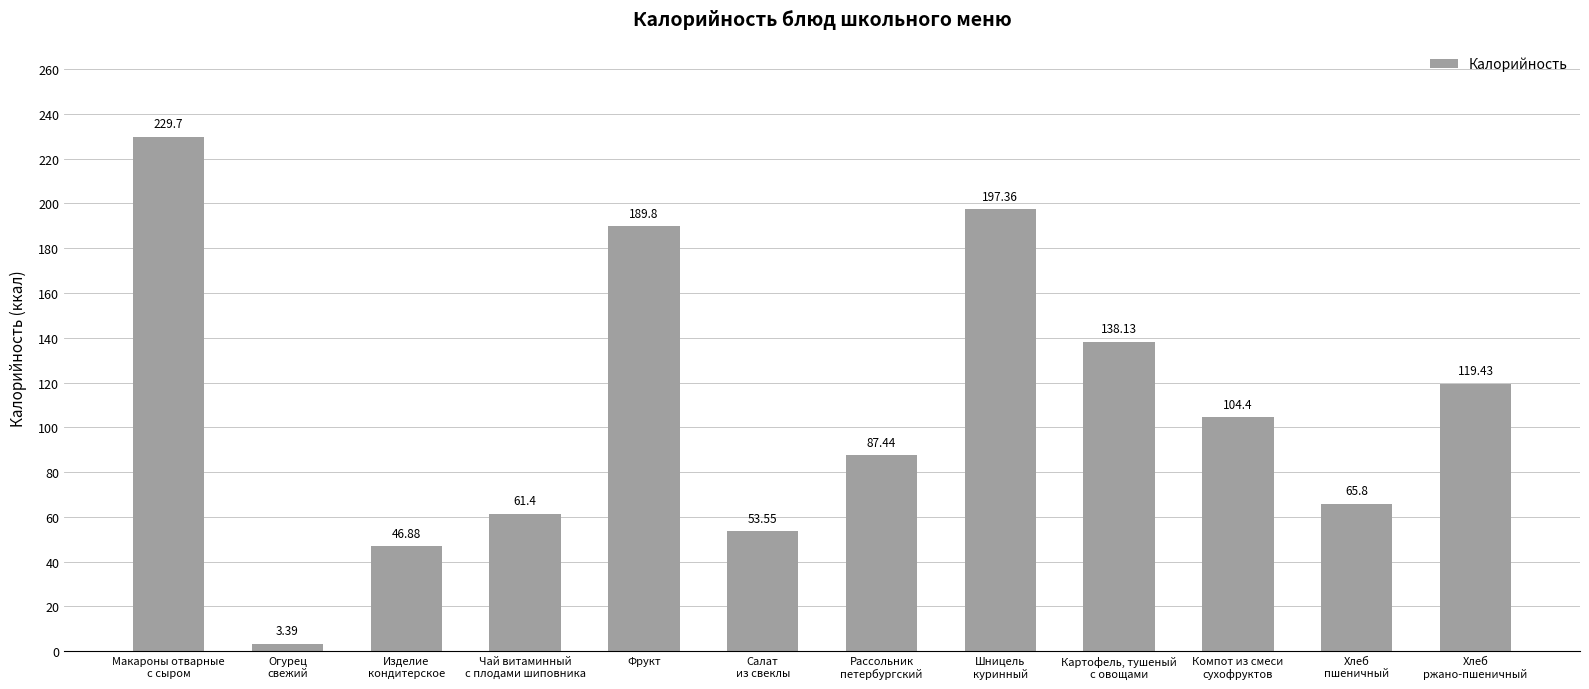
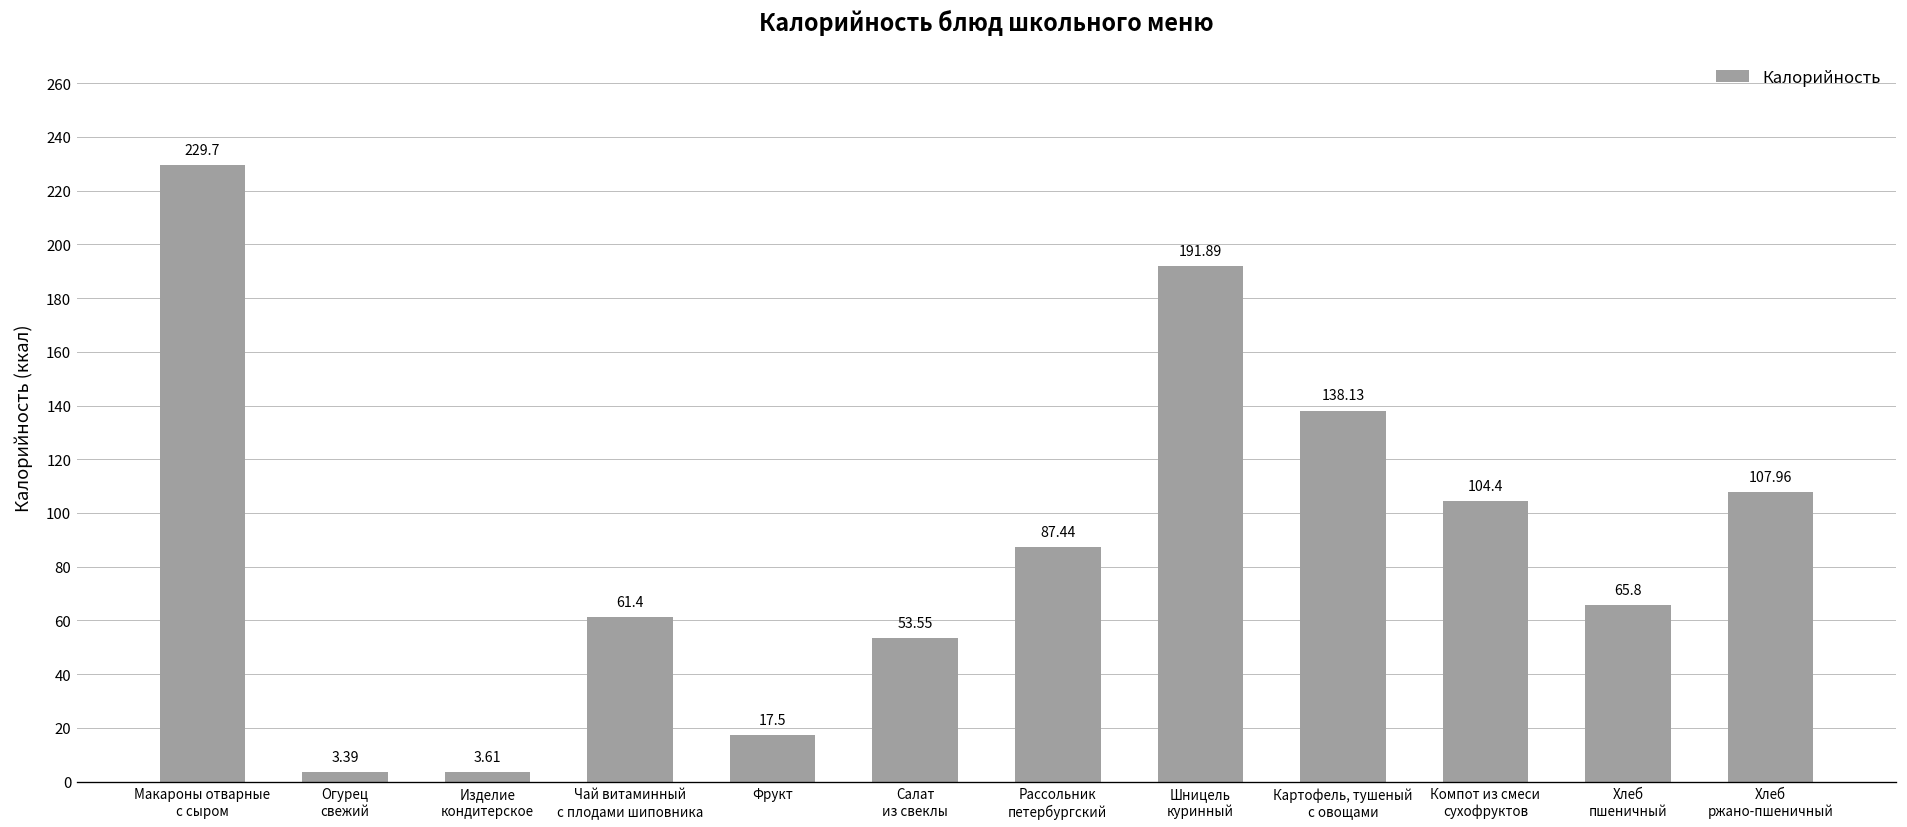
Изделие кондитерское: 46.88 -> 3.61
Фрукт: 189.8 -> 17.5
Шницель куринный: 197.36 -> 191.89
Хлеб ржано-пшеничный: 119.43 -> 107.96
